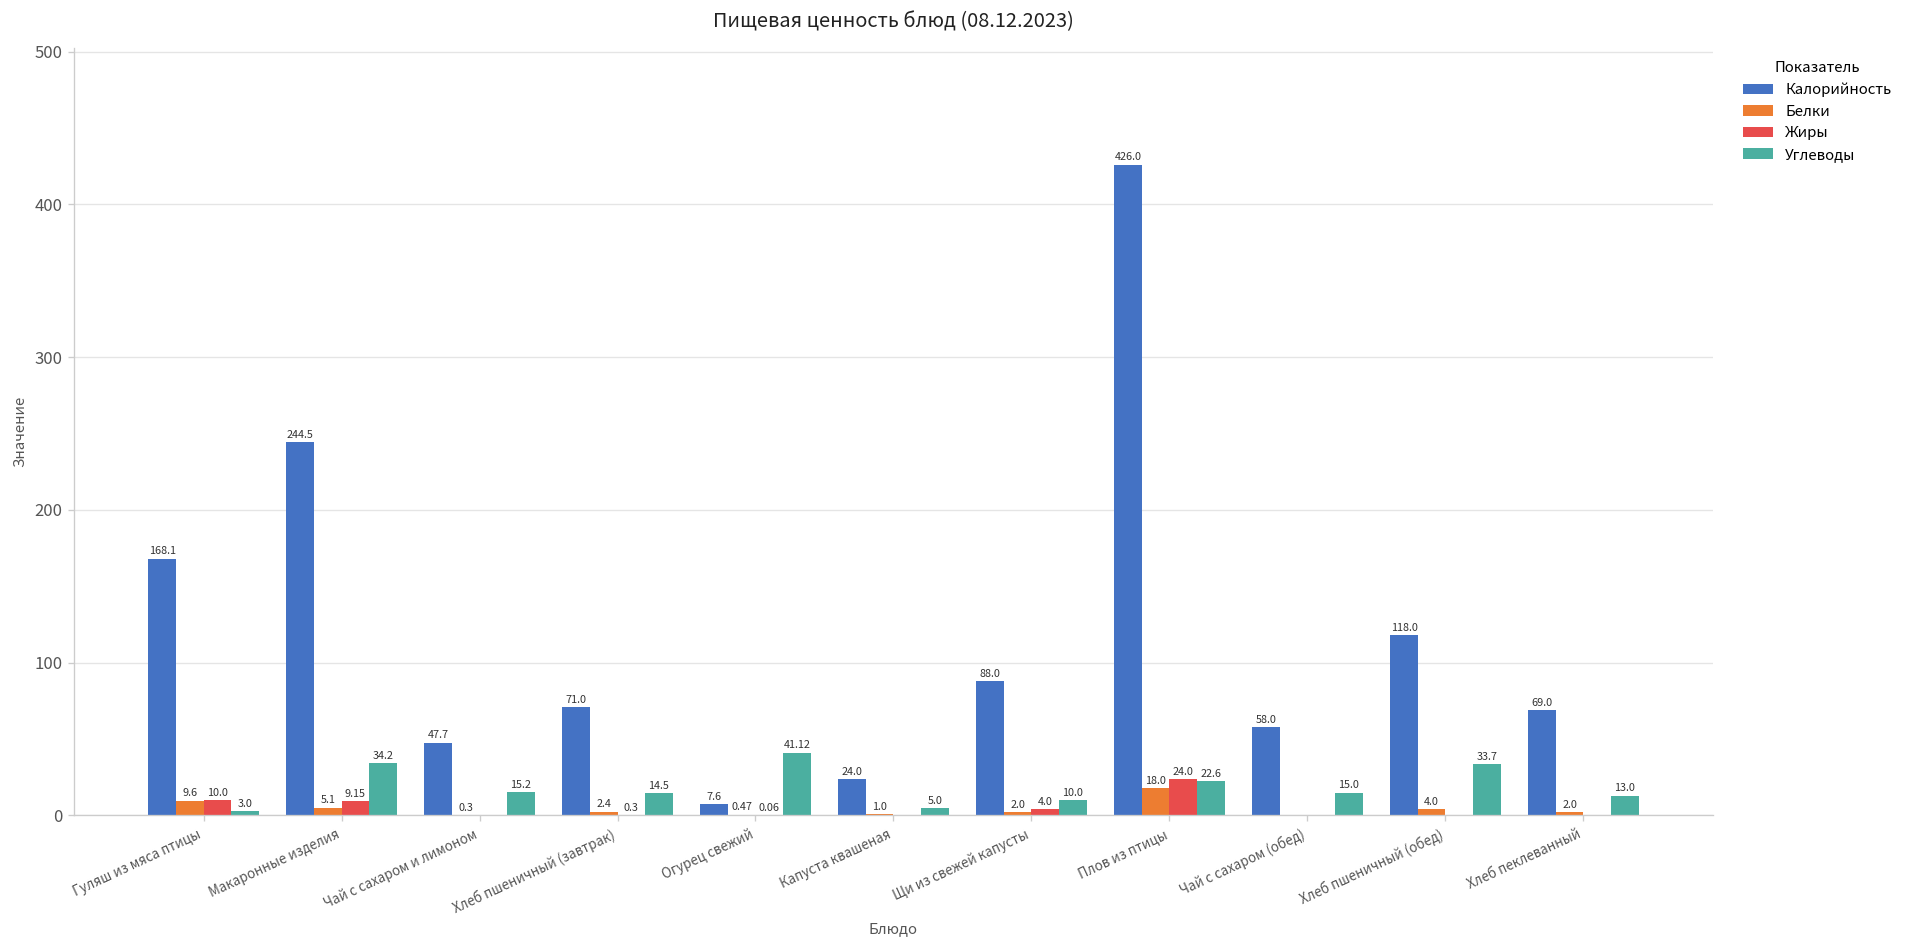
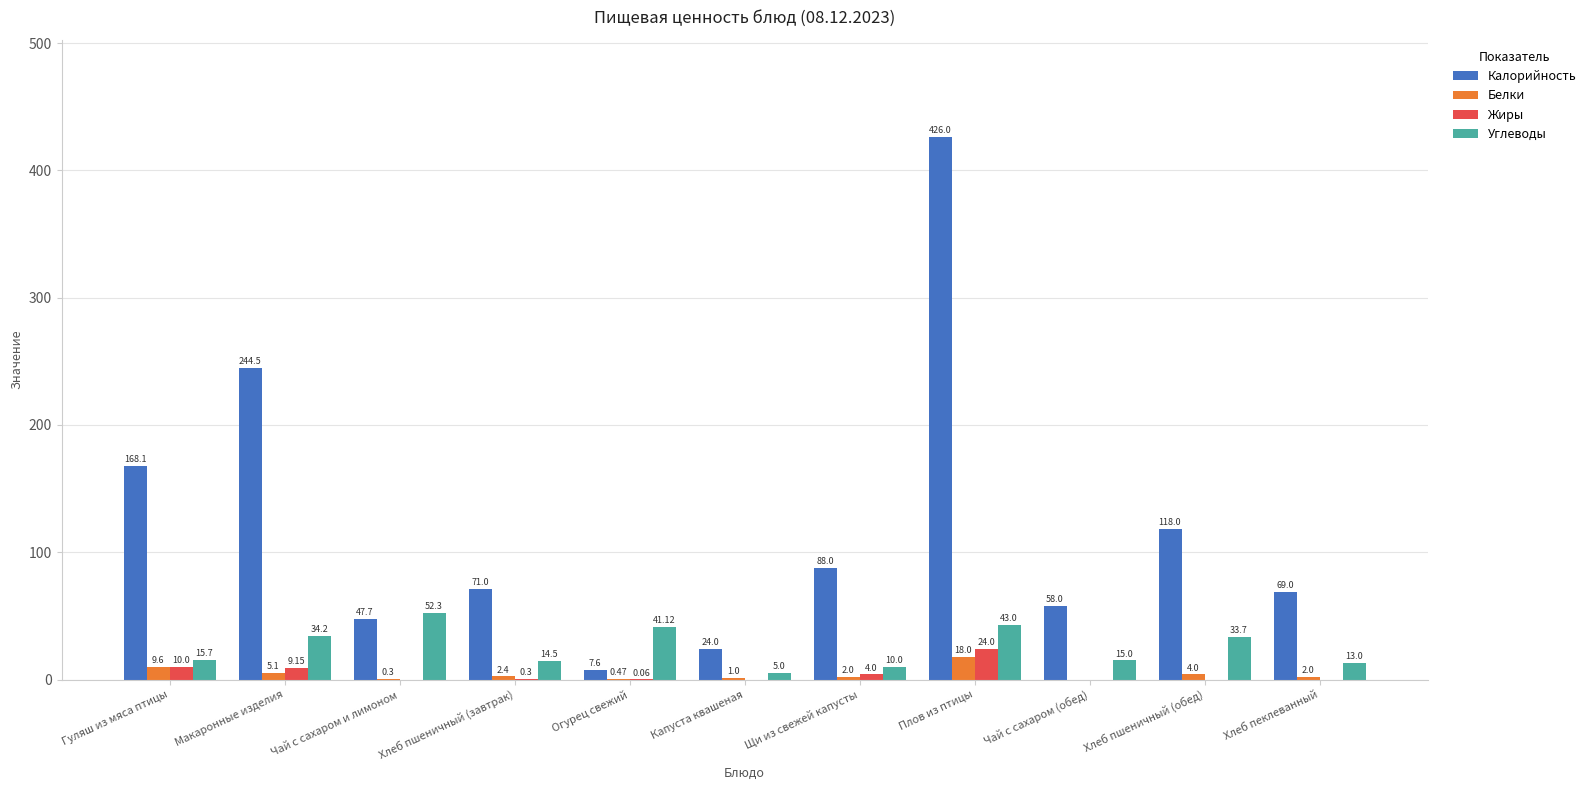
Углеводы, Гуляш из мяса птицы: 3.0 -> 15.7
Углеводы, Чай с сахаром и лимоном: 15.2 -> 52.3
Углеводы, Плов из птицы: 22.6 -> 43.0
